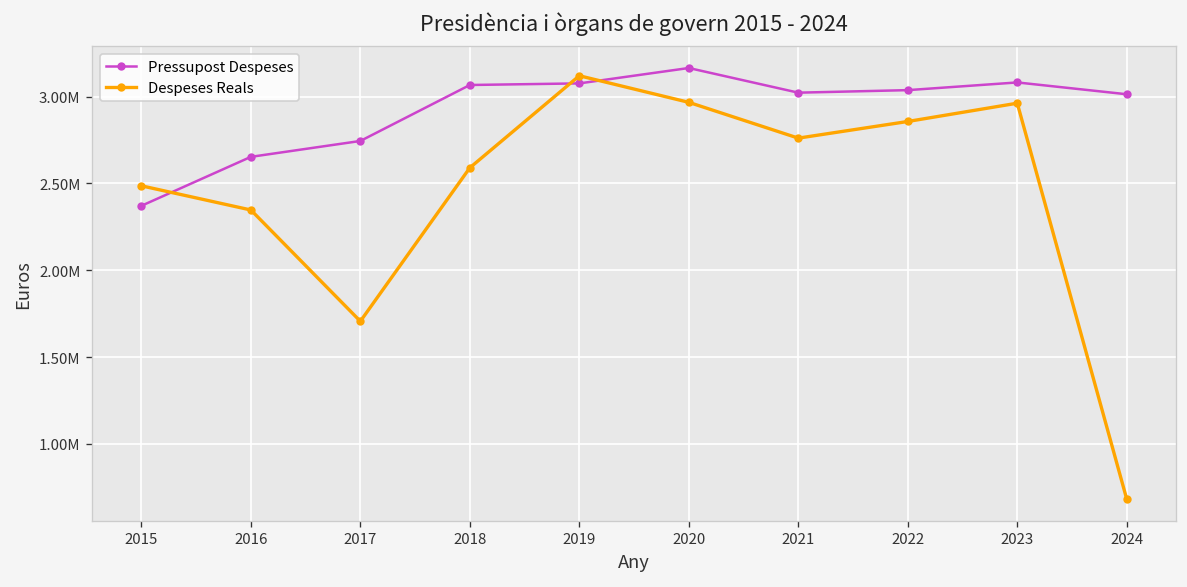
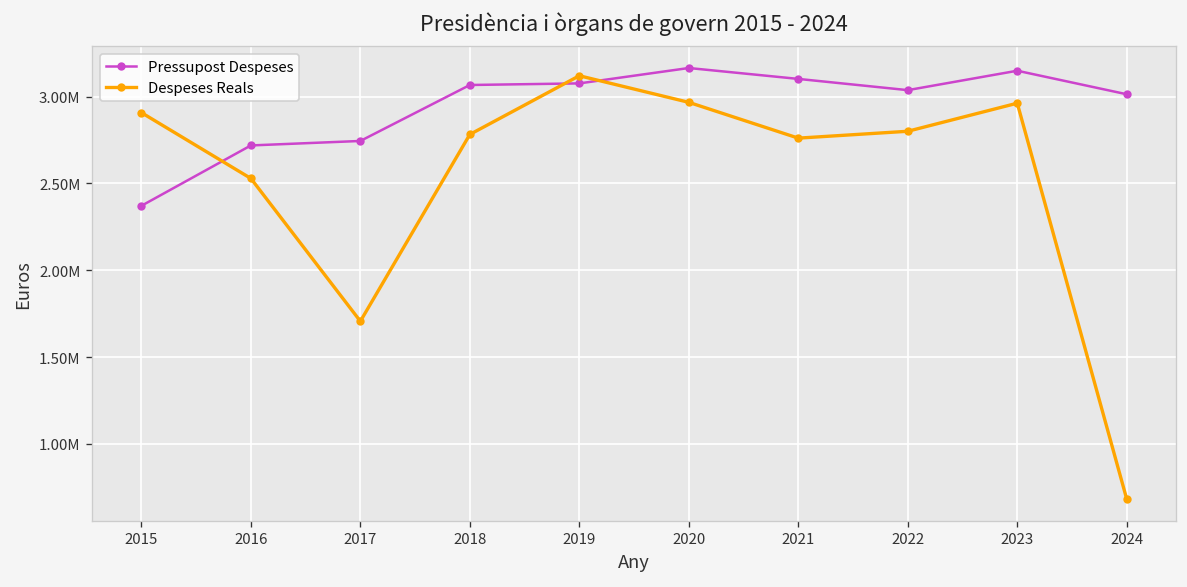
Despeses Reals, 2015: 2490000 -> 2910000
Pressupost Despeses, 2016: 2650000 -> 2720000
Despeses Reals, 2016: 2350000 -> 2530000
Despeses Reals, 2018: 2590000 -> 2780000
Pressupost Despeses, 2021: 3020000 -> 3100000
Despeses Reals, 2022: 2860000 -> 2800000
Pressupost Despeses, 2023: 3080000 -> 3150000
